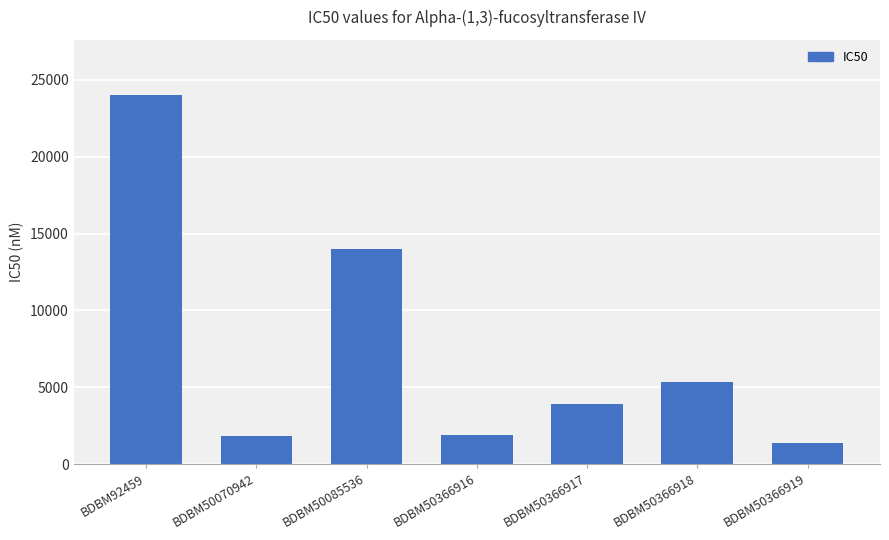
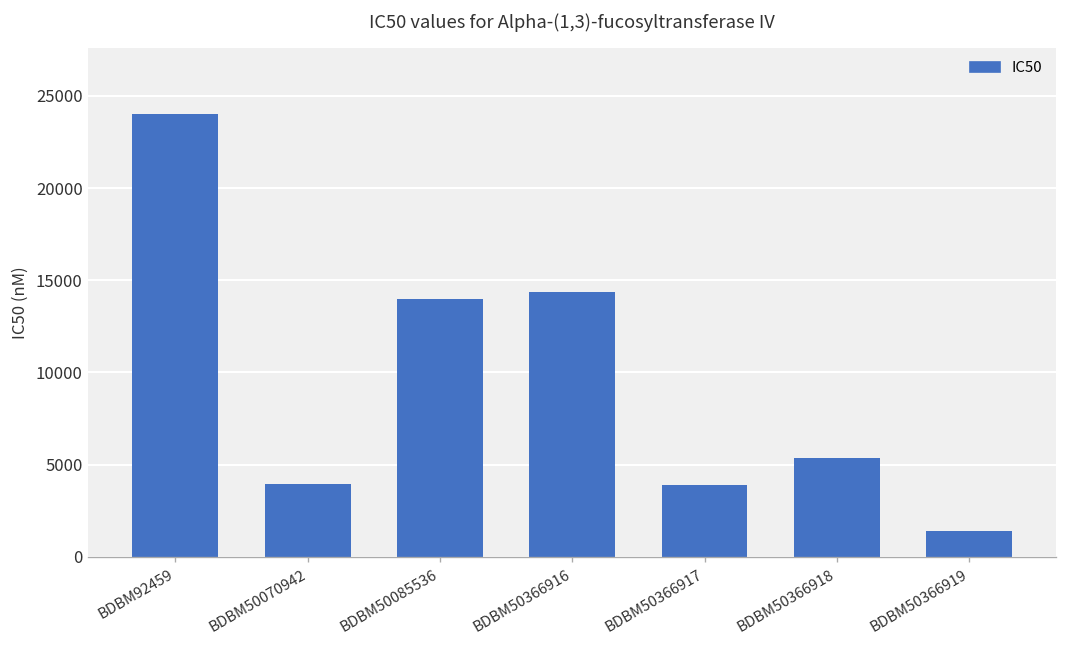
BDBM50070942: 1800 -> 3900
BDBM50366916: 1900 -> 14400
